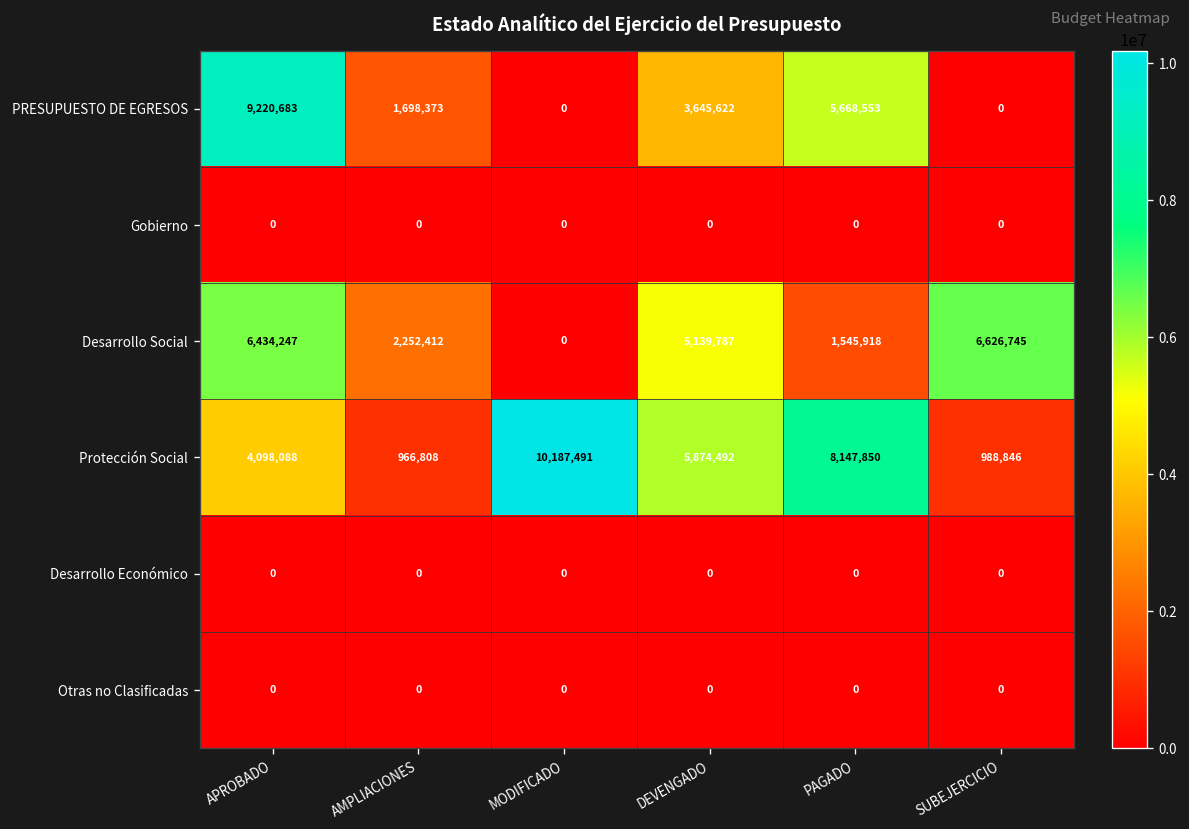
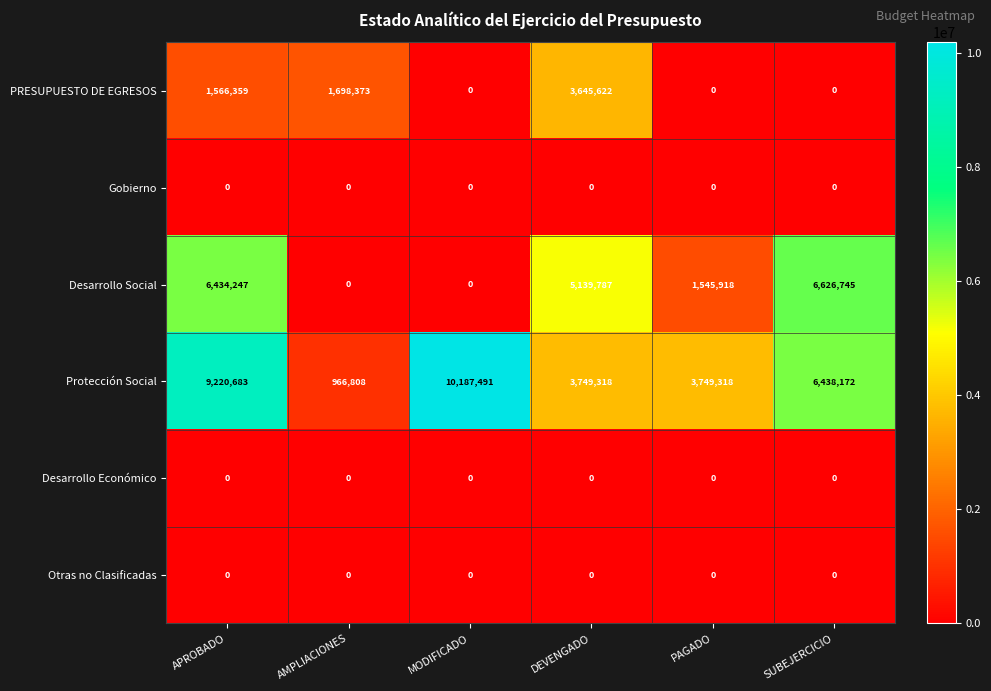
PRESUPUESTO DE EGRESOS, APROBADO: 9,220,683 -> 1,566,359
PRESUPUESTO DE EGRESOS, PAGADO: 5,668,553 -> 0
Desarrollo Social, AMPLIACIONES: 2,252,412 -> 0
Protección Social, APROBADO: 4,098,088 -> 9,220,683
Protección Social, DEVENGADO: 5,874,492 -> 3,749,318
Protección Social, PAGADO: 8,147,850 -> 3,749,318
Protección Social, SUBEJERCICIO: 988,846 -> 6,438,172
